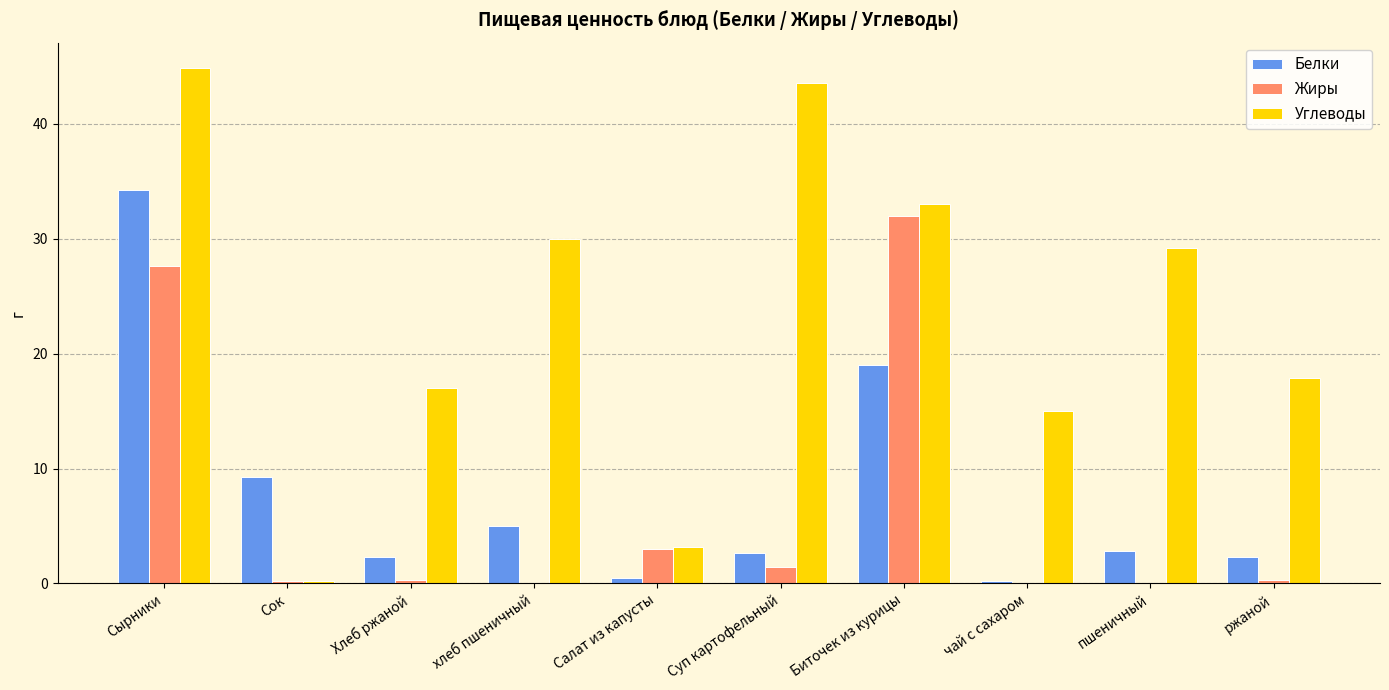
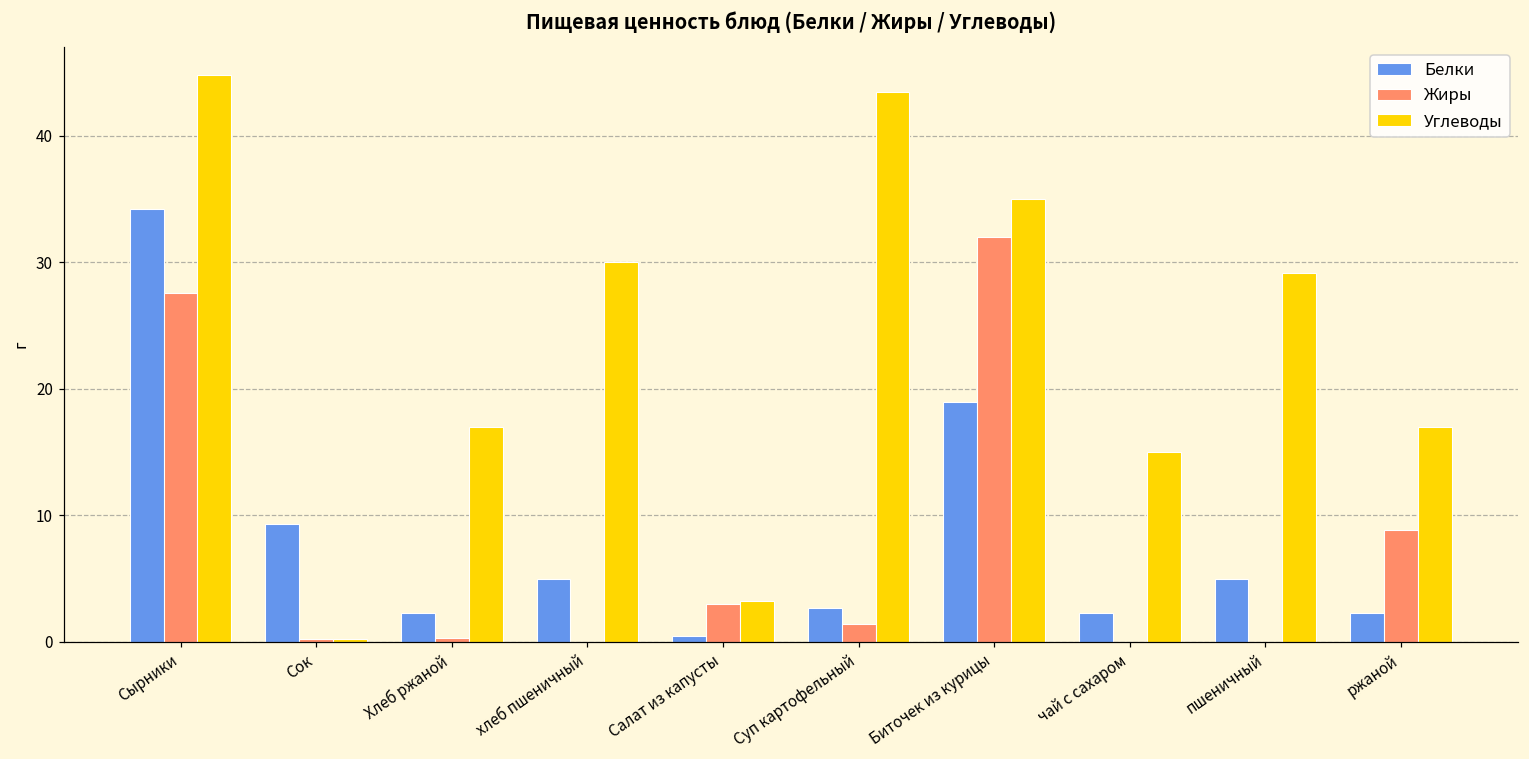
Углеводы, Биточек из курицы: 33 -> 35
Белки, чай с сахаром: 0.2 -> 2.3
Белки, пшеничный: 2.8 -> 5.0
Жиры, ржаной: 0.3 -> 8.9
Углеводы, ржаной: 17.9 -> 17.0
